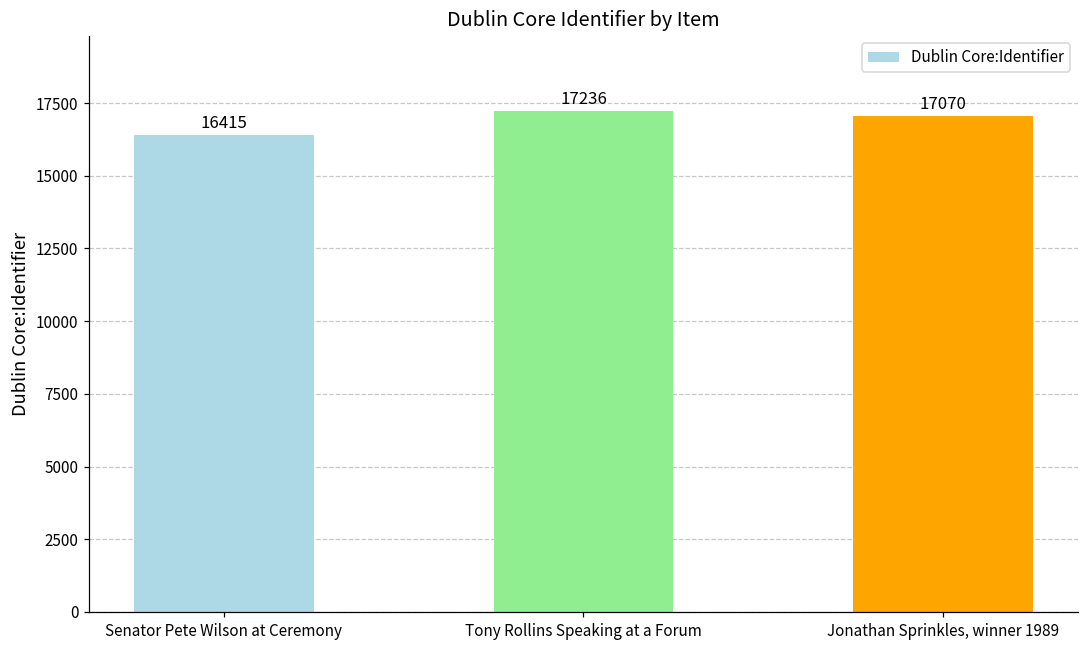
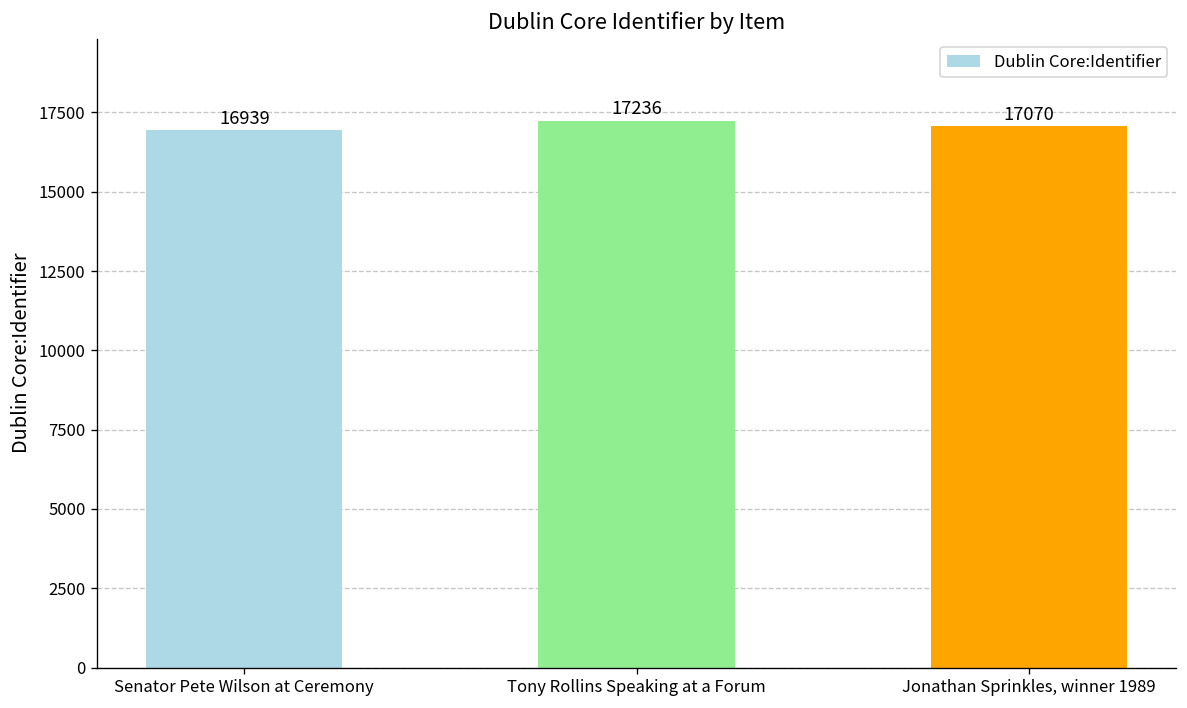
Senator Pete Wilson at Ceremony: 16415 -> 16939
